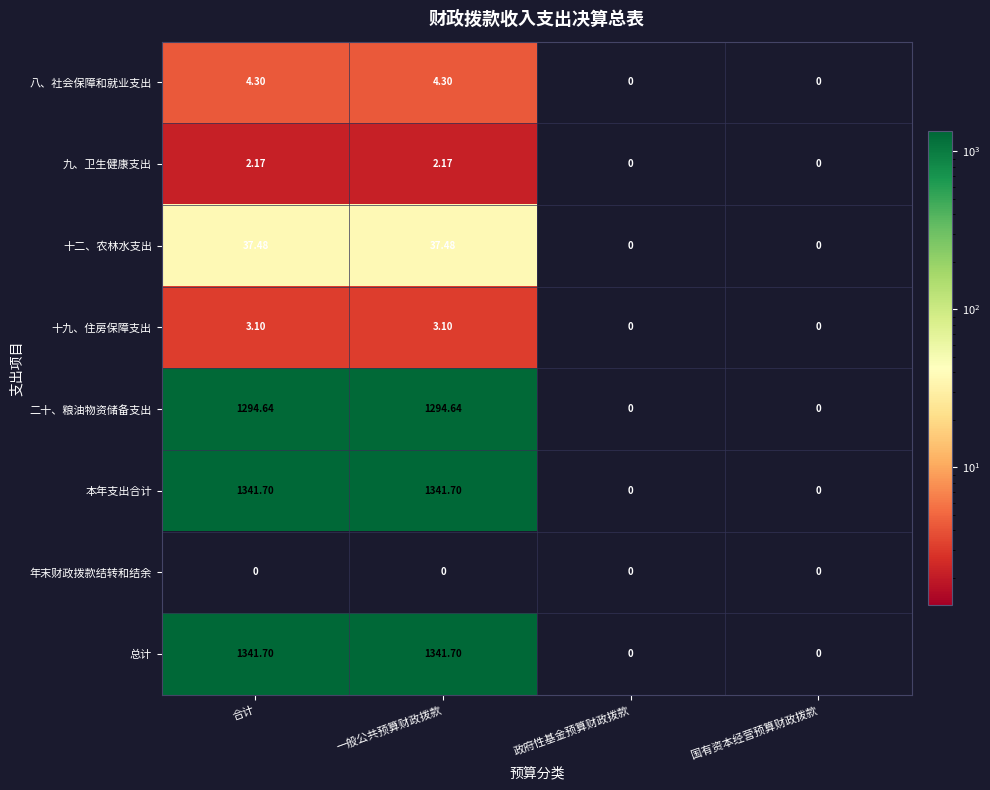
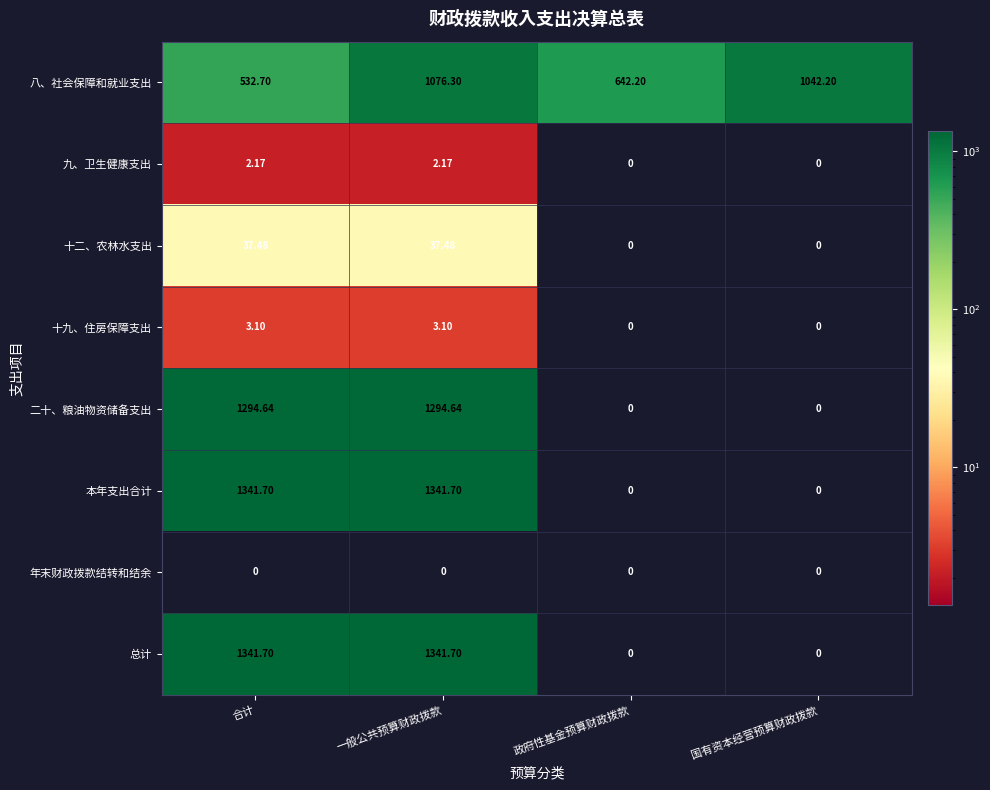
八、社会保障和就业支出, 合计: 4.30 -> 532.70
八、社会保障和就业支出, 一般公共预算财政拨款: 4.30 -> 1076.30
八、社会保障和就业支出, 政府性基金预算财政拨款: 0 -> 642.20
八、社会保障和就业支出, 国有资本经营预算财政拨款: 0 -> 1042.20
